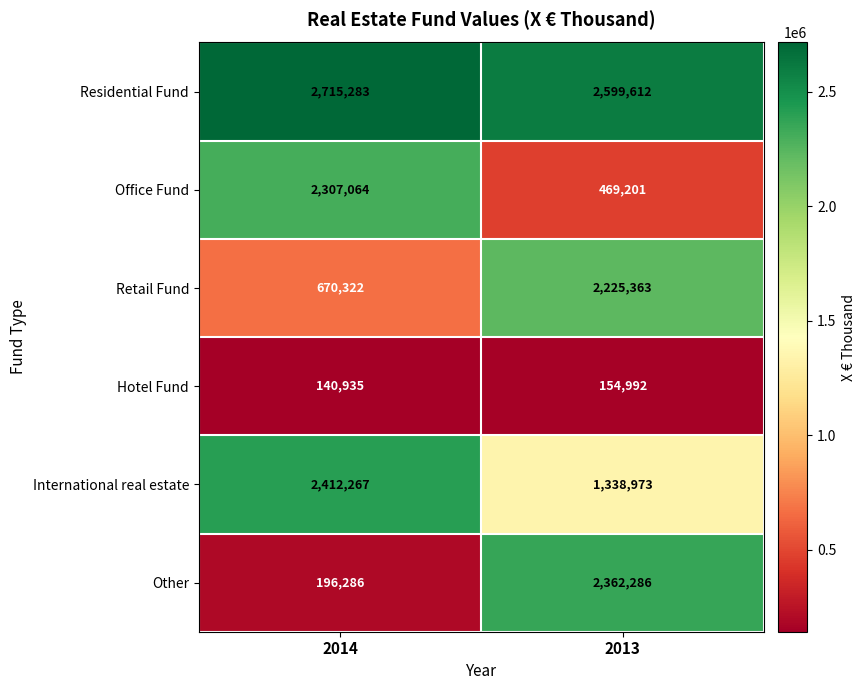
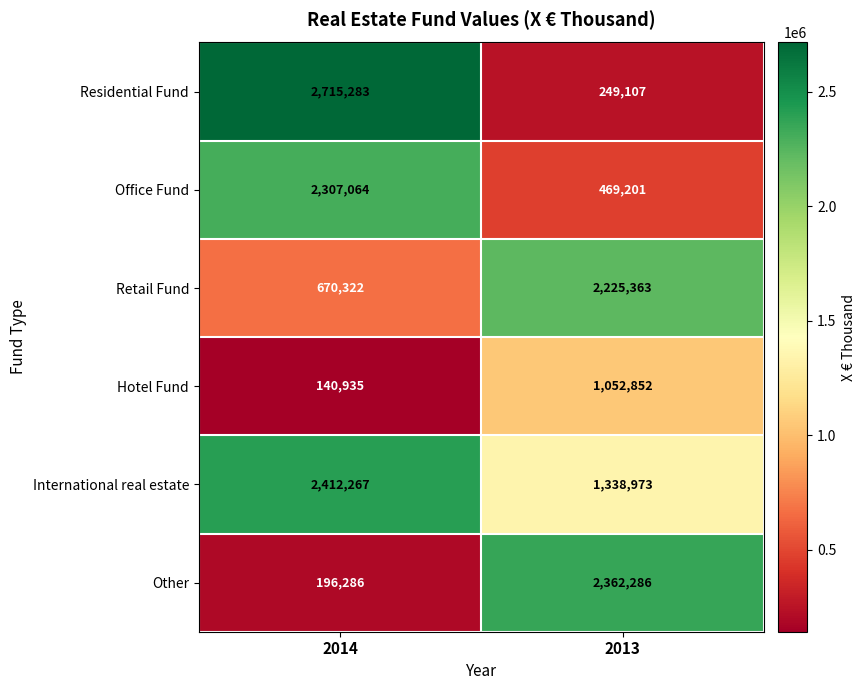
Residential Fund, 2013: 2,599,612 -> 249,107
Hotel Fund, 2013: 154,992 -> 1,052,852
